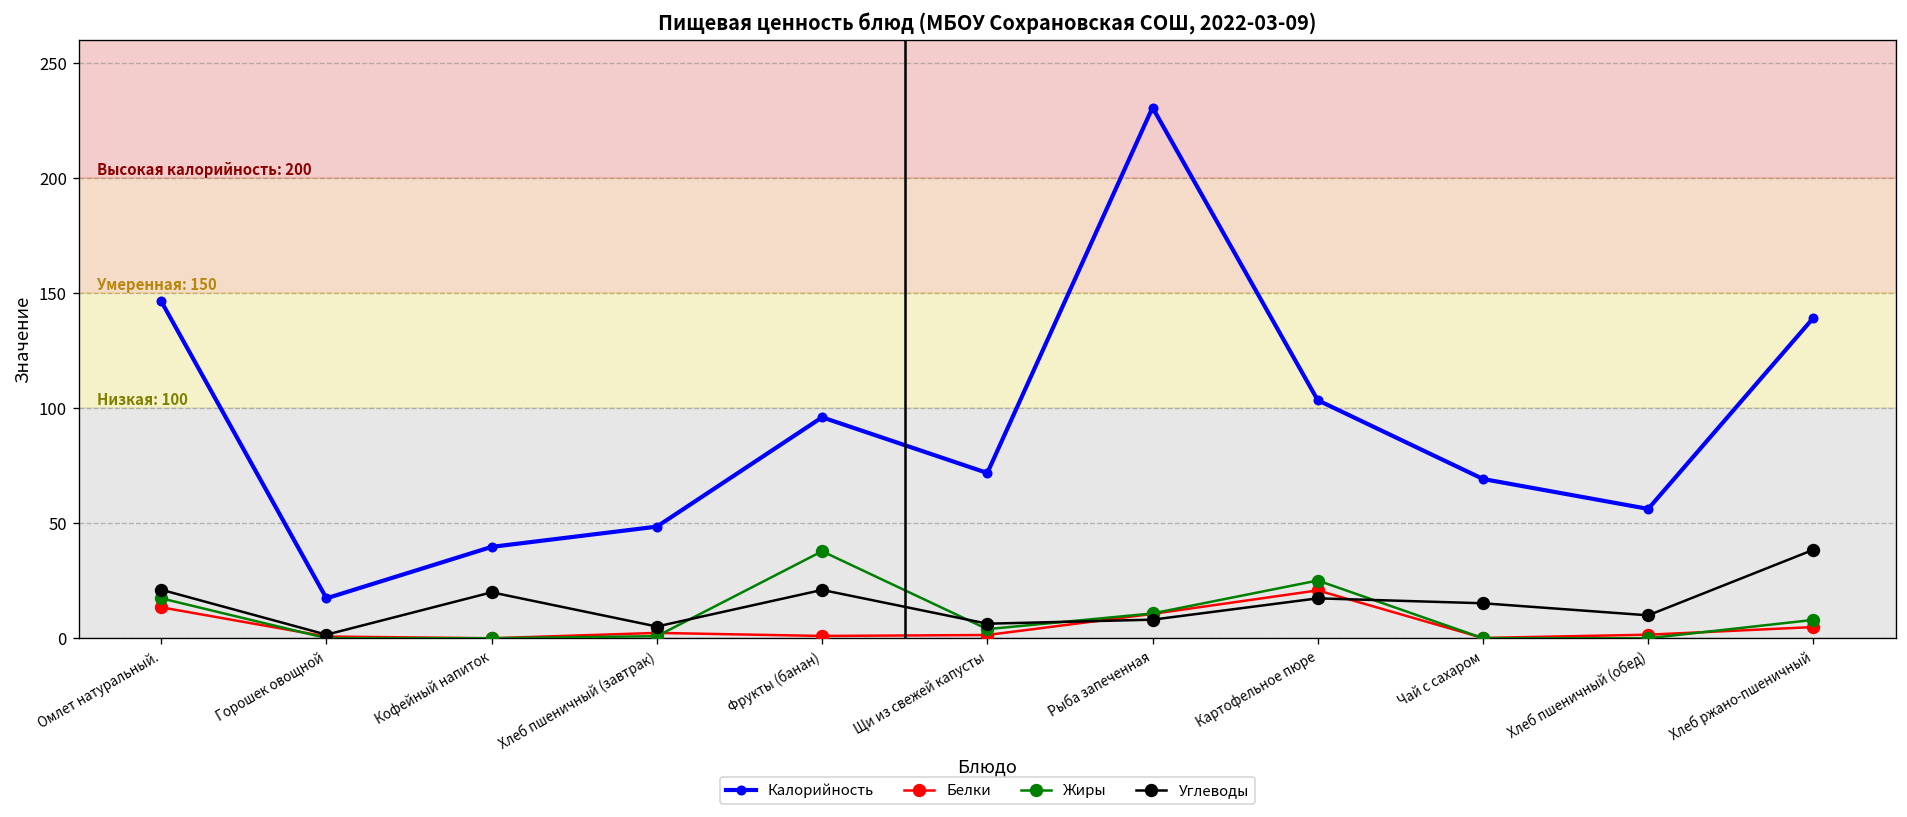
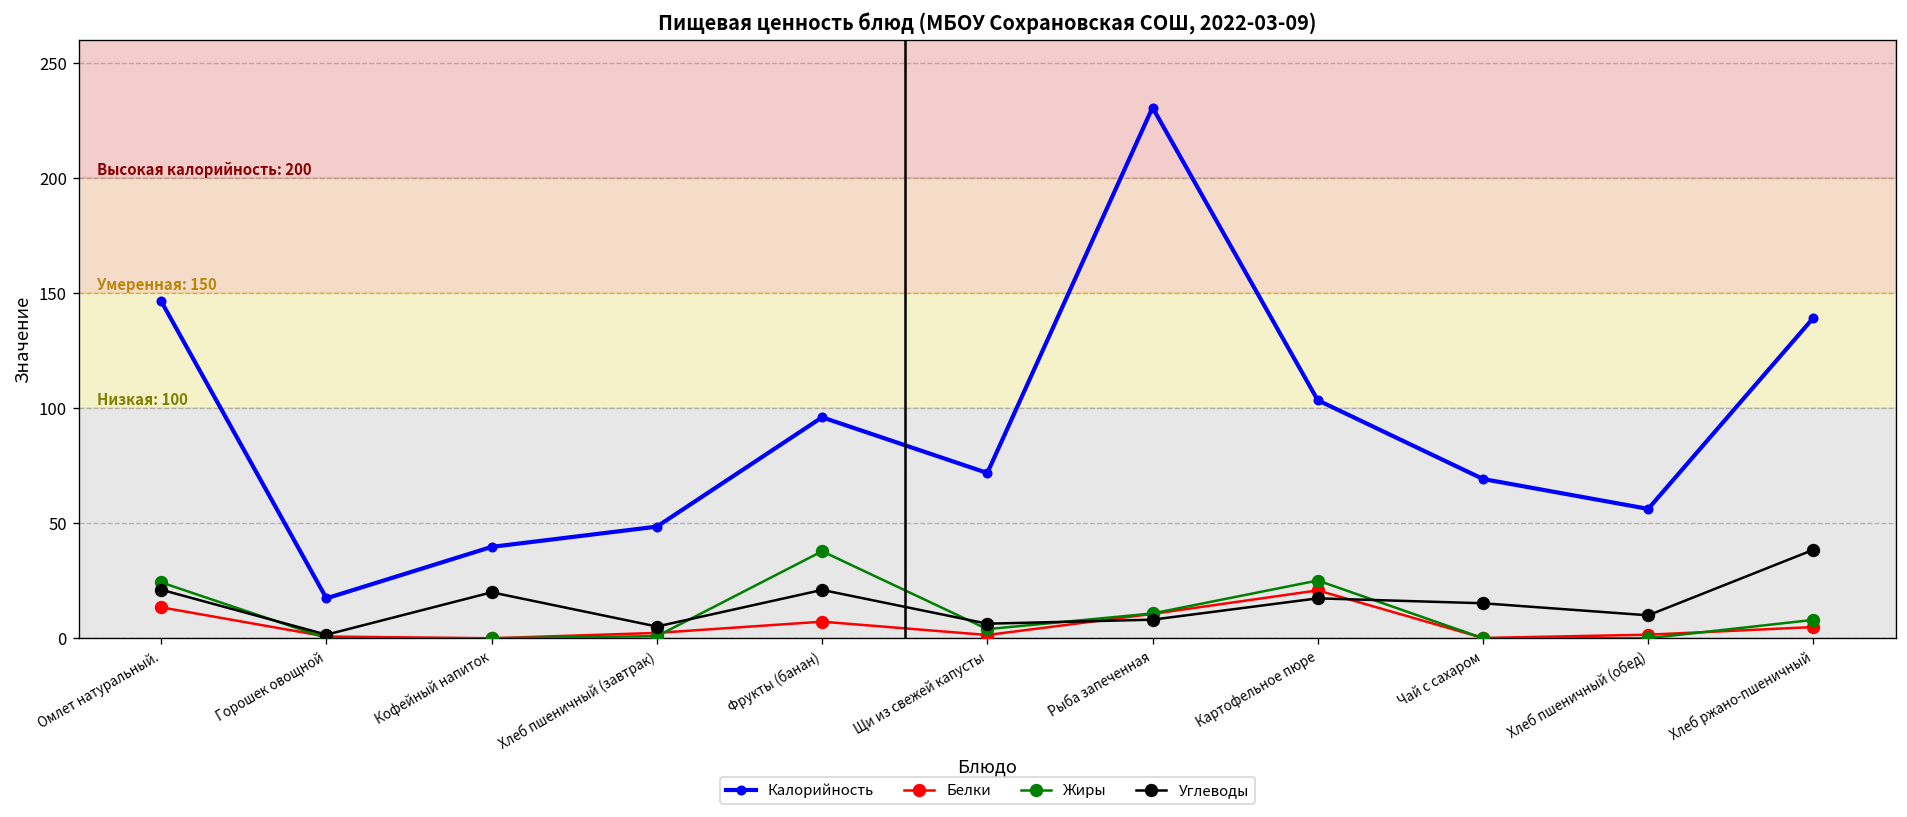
Жиры, Омлет натуральный.: 17 -> 24
Белки, Фрукты (банан): 1 -> 7
